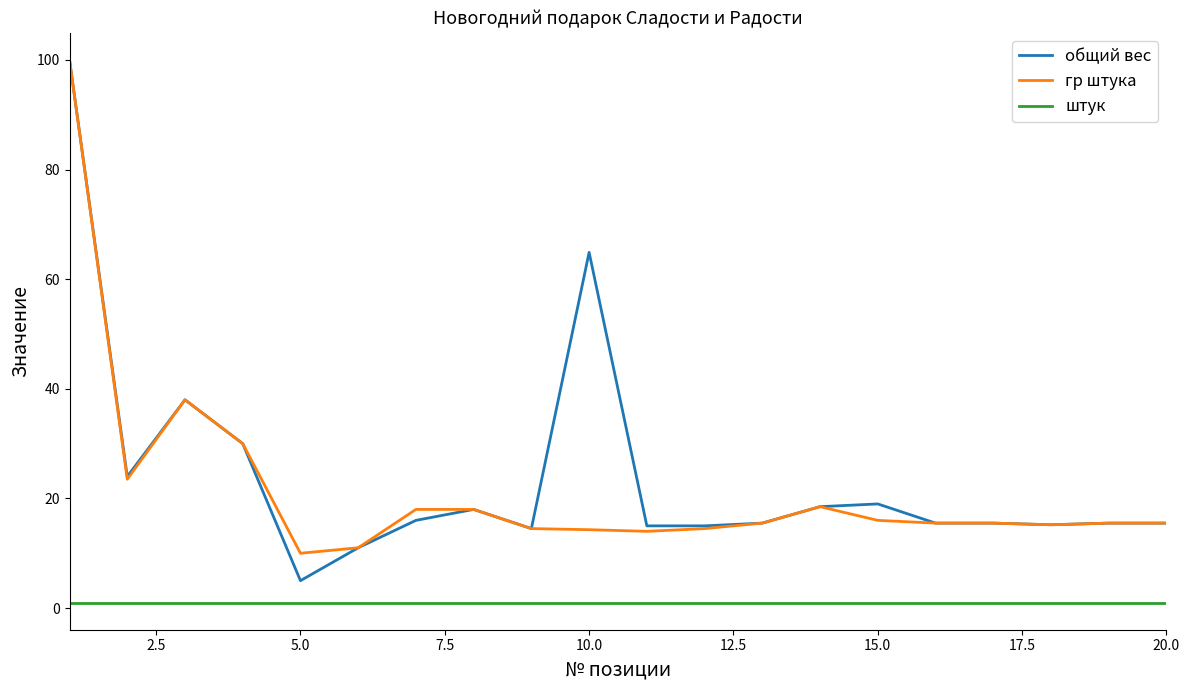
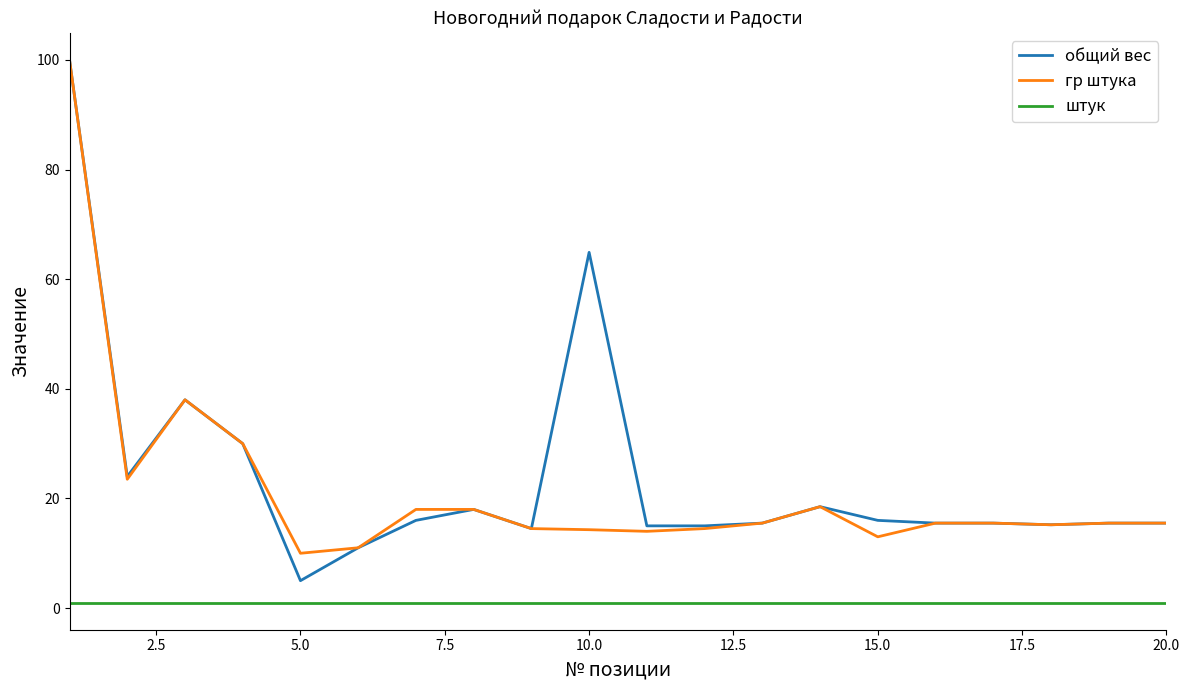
общий вес, 15.0: 19 -> 16
гр штука, 15.0: 16 -> 13
